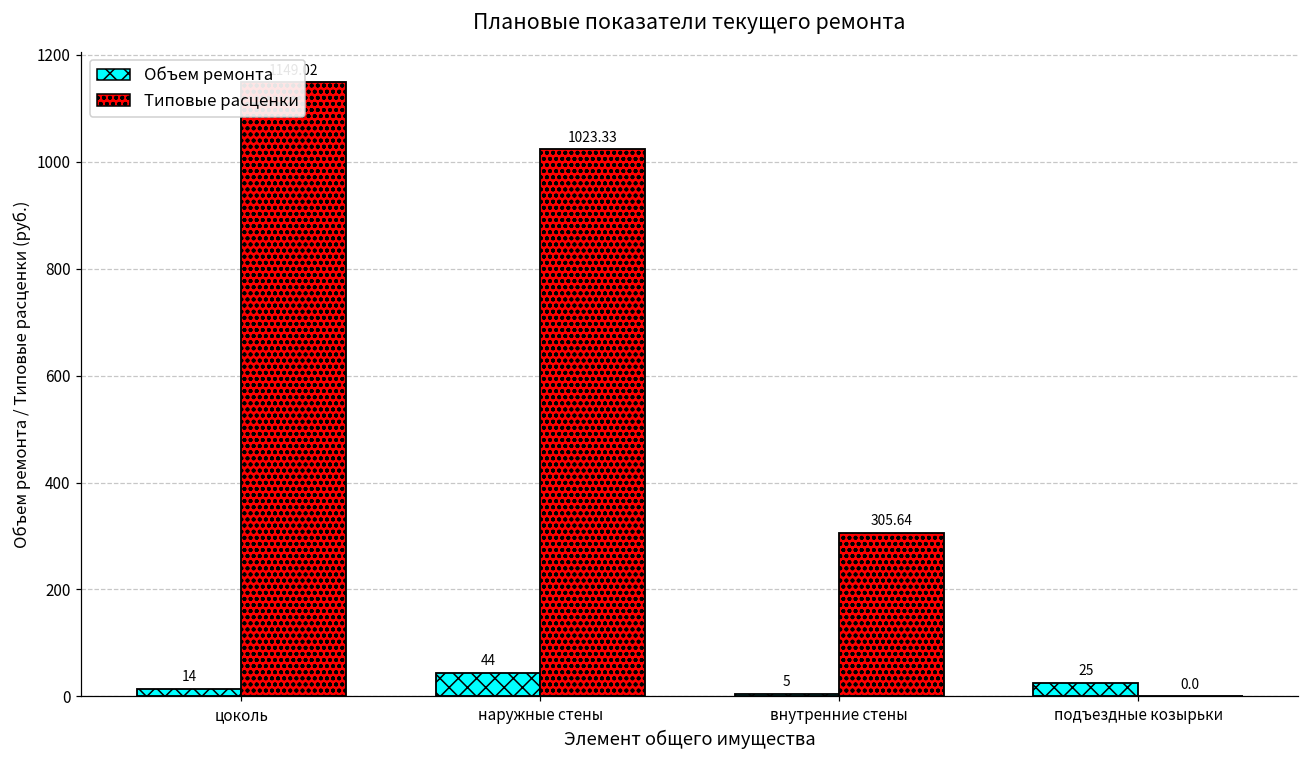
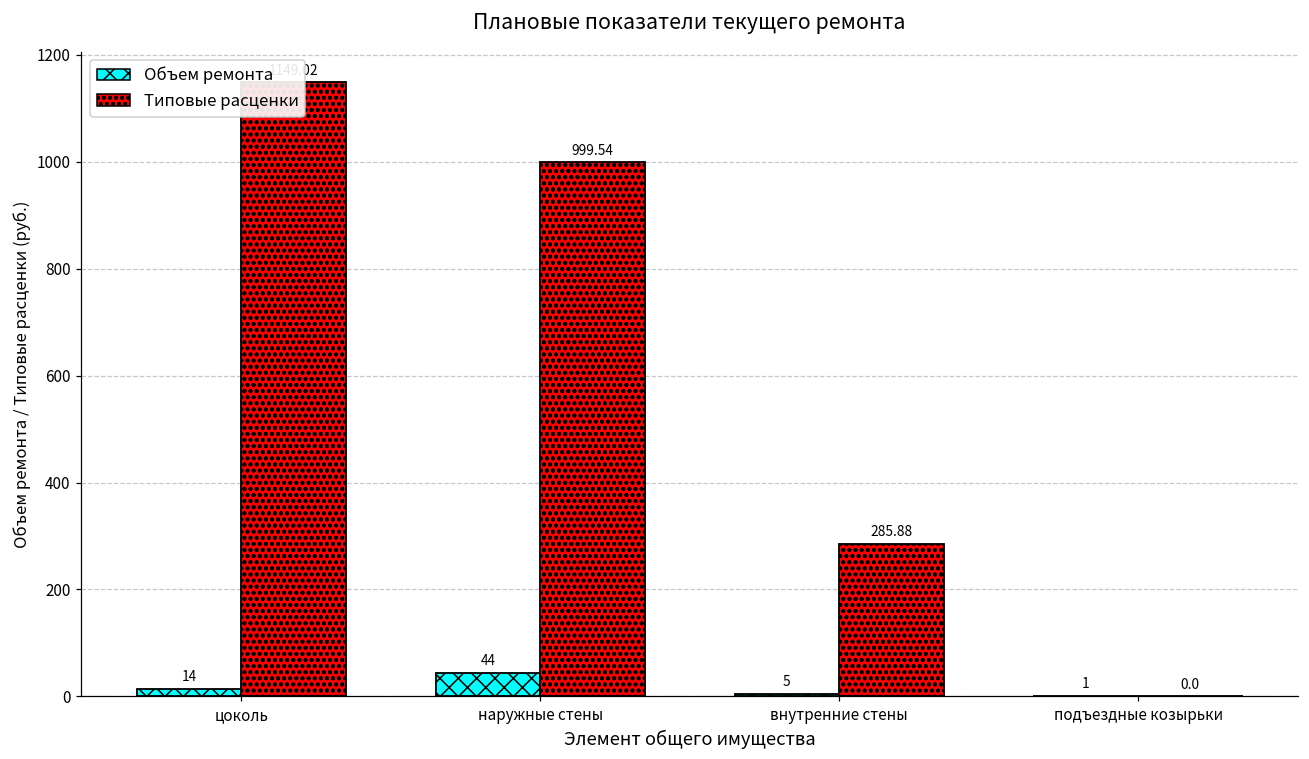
Типовые расценки, наружные стены: 1023.33 -> 999.54
Типовые расценки, внутренние стены: 305.64 -> 285.88
Объем ремонта, подъездные козырьки: 25 -> 1
